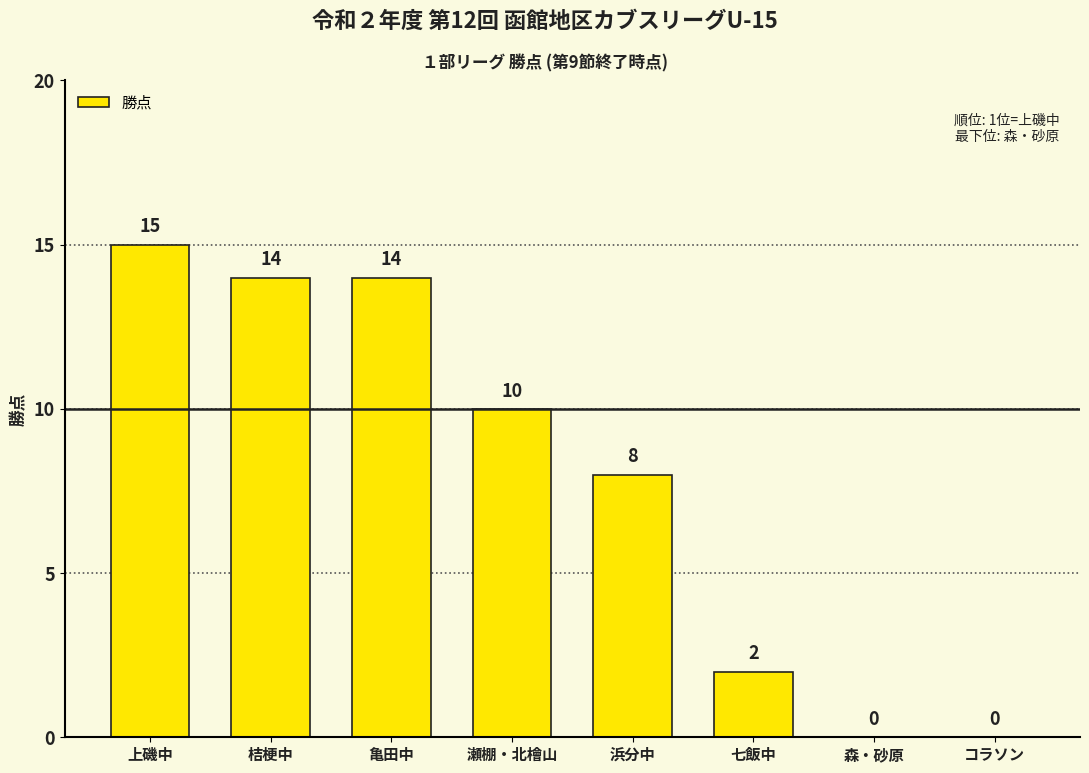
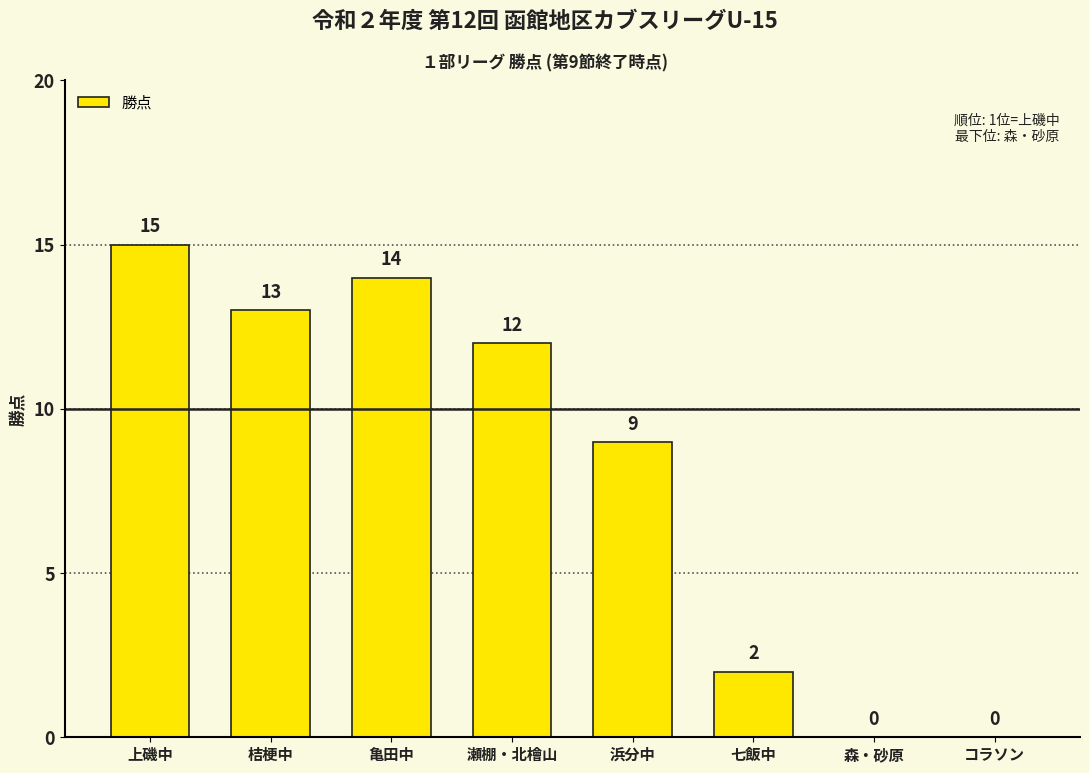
桔梗中: 14 -> 13
瀬棚・北檜山: 10 -> 12
浜分中: 8 -> 9
